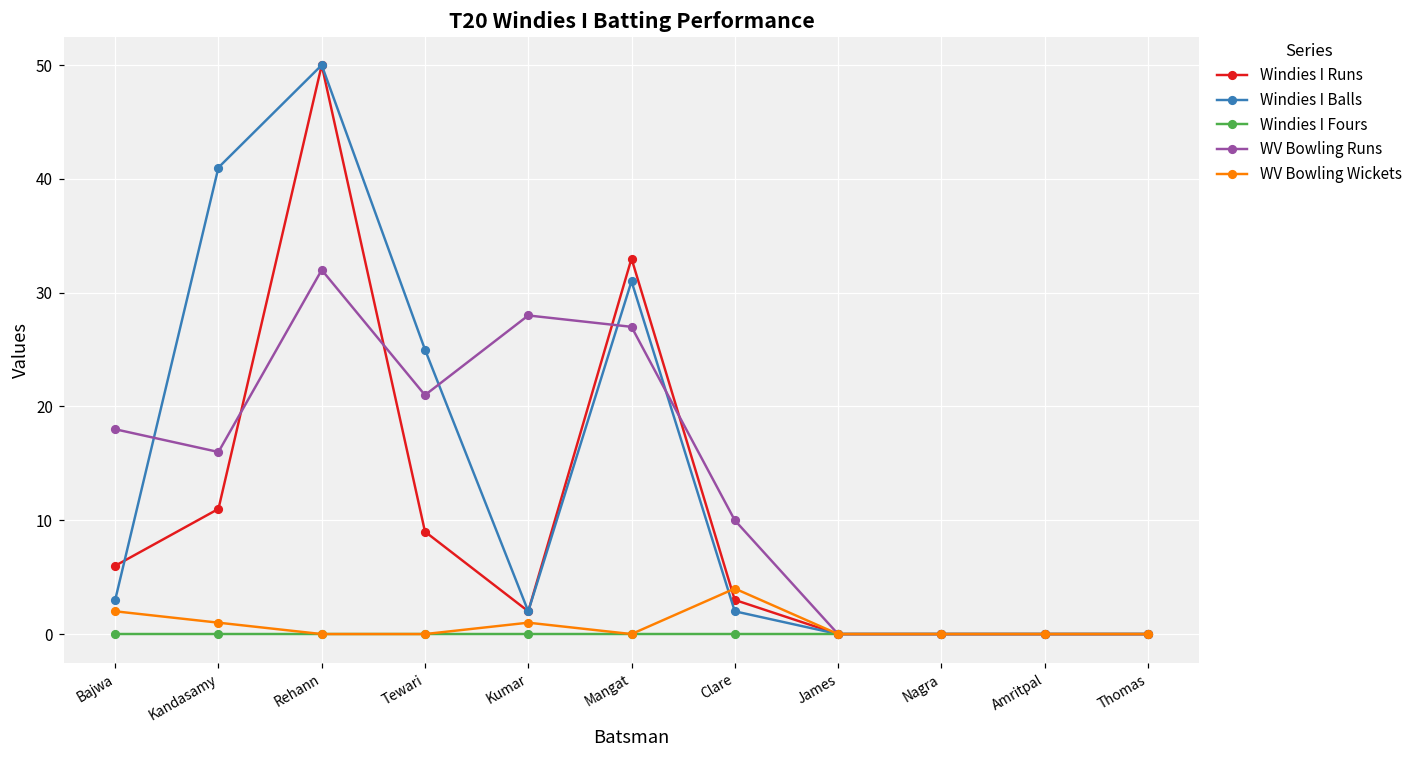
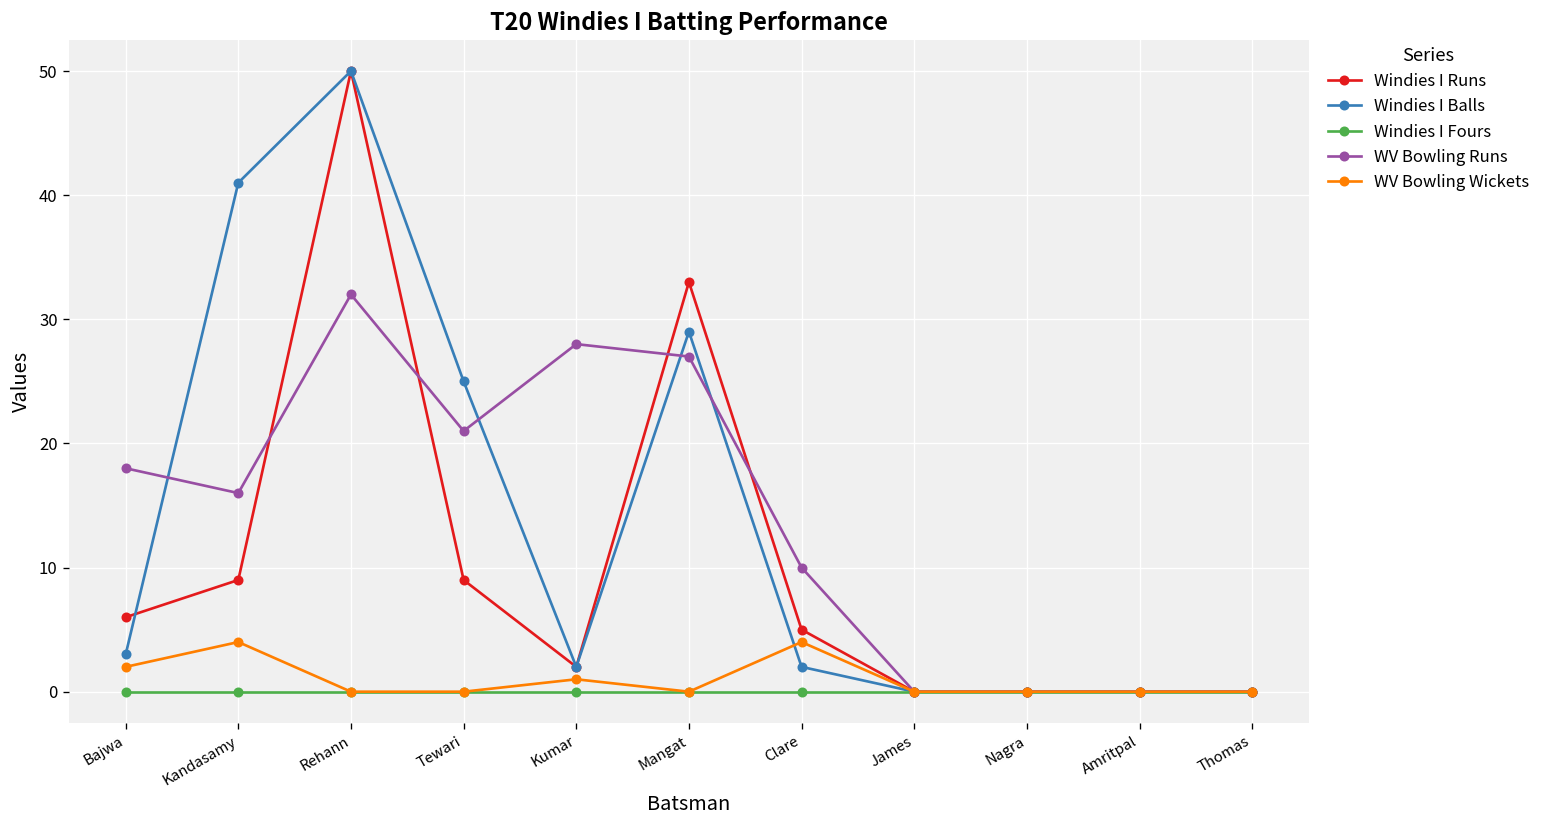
Windies I Runs, Kandasamy: 11 -> 9
WV Bowling Wickets, Kandasamy: 1 -> 4
Windies I Balls, Mangat: 31 -> 29
Windies I Runs, Clare: 3 -> 5
